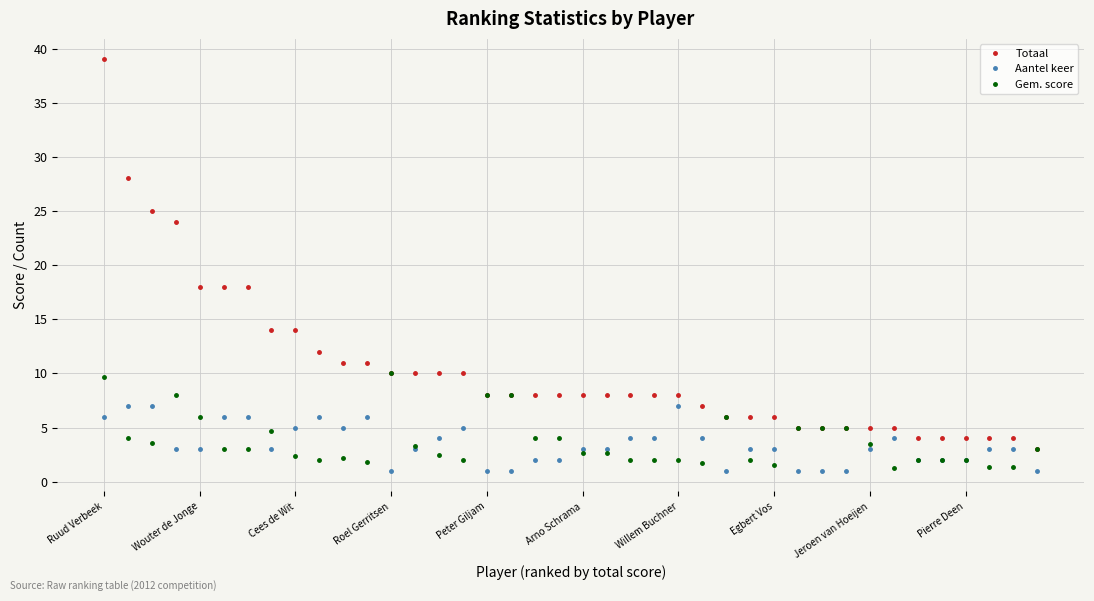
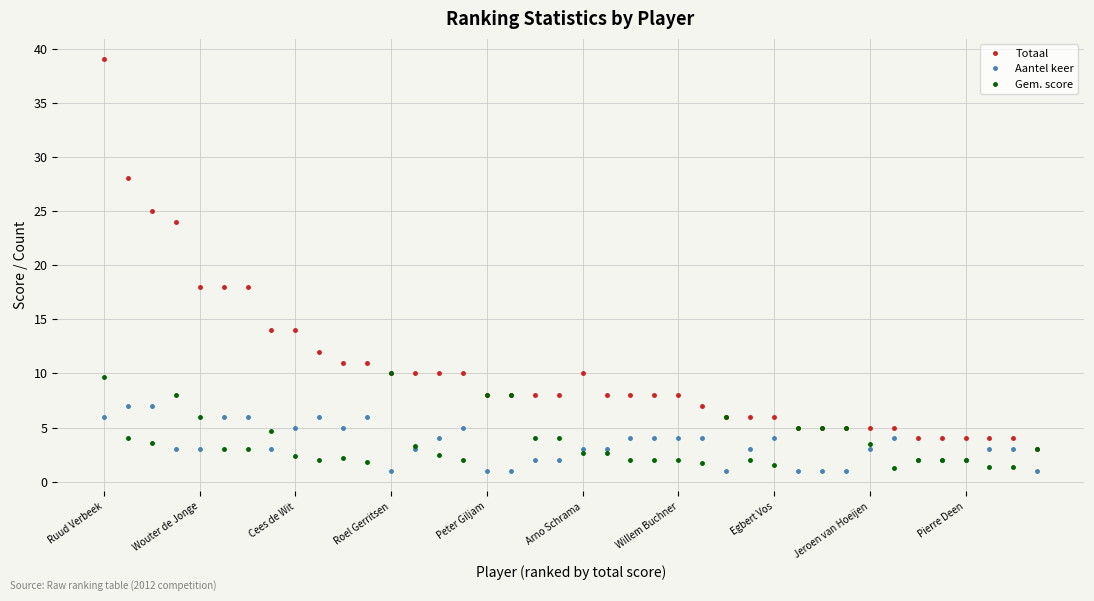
Totaal, Arno Schrama: 8 -> 10
Aantel keer, Willem Buchner: 7 -> 4
Aantel keer, Egbert Vos: 3 -> 4
